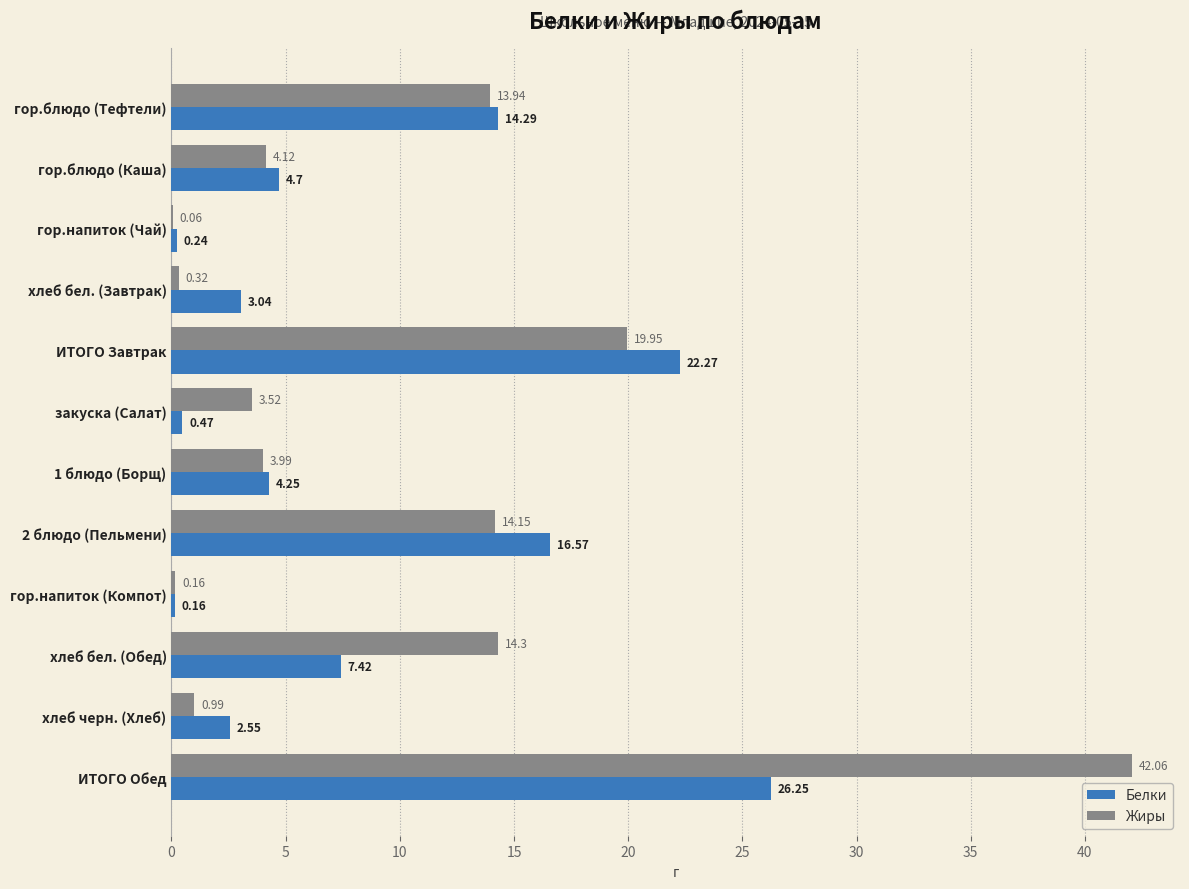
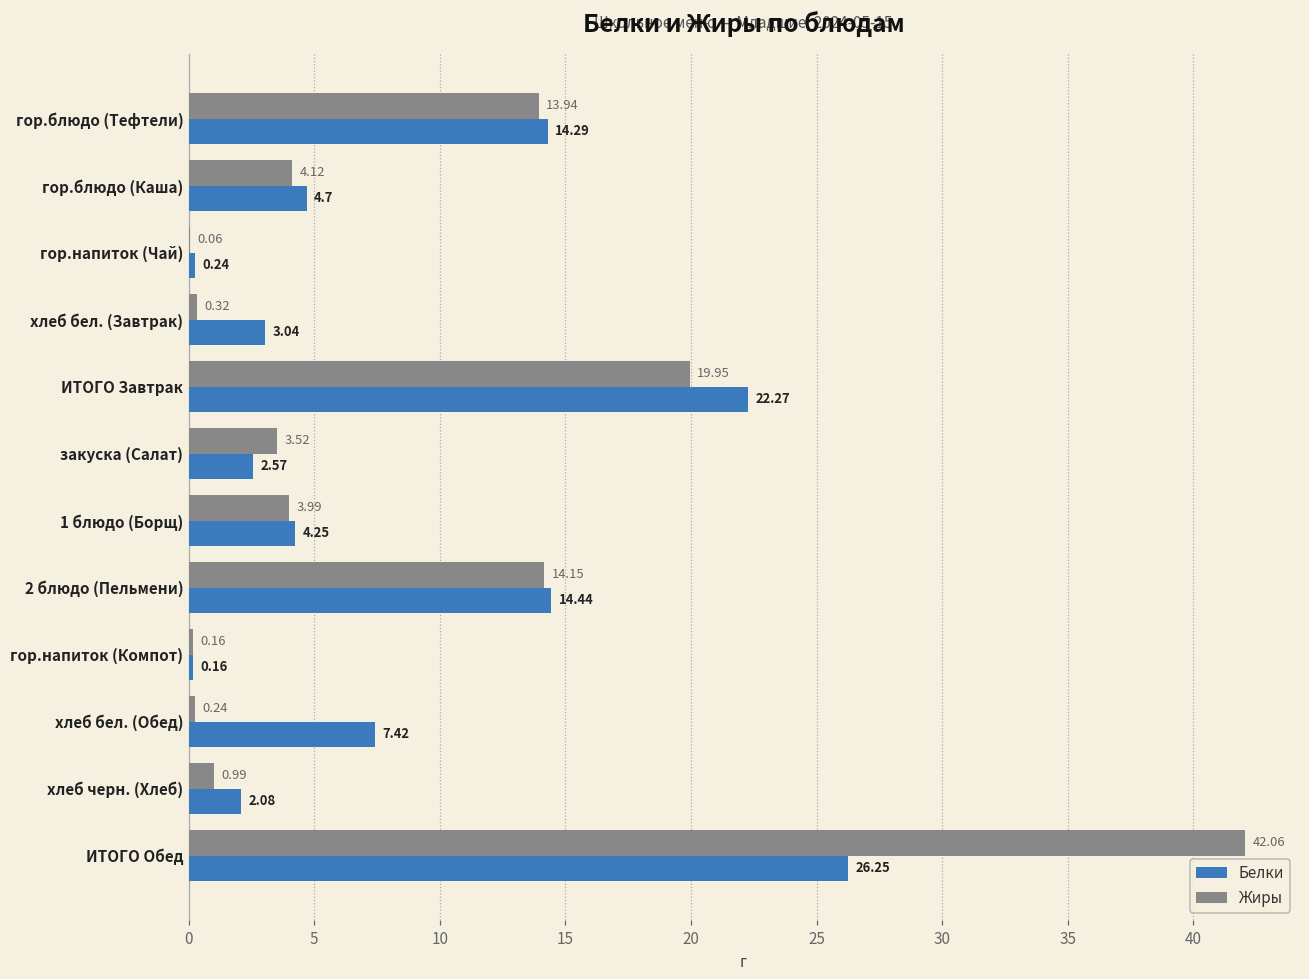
Белки, закуска (Салат): 0.47 -> 2.57
Белки, 2 блюдо (Пельмени): 16.57 -> 14.44
Жиры, хлеб бел. (Обед): 14.3 -> 0.24
Белки, хлеб черн. (Хлеб): 2.55 -> 2.08
